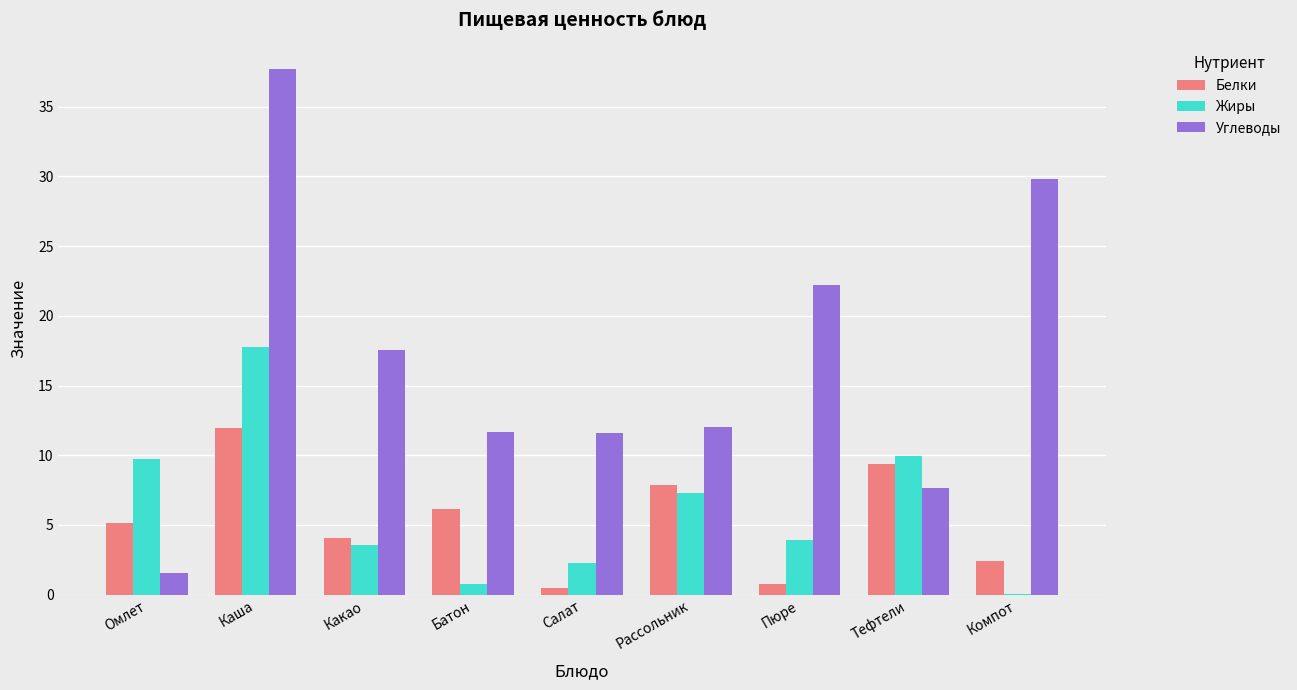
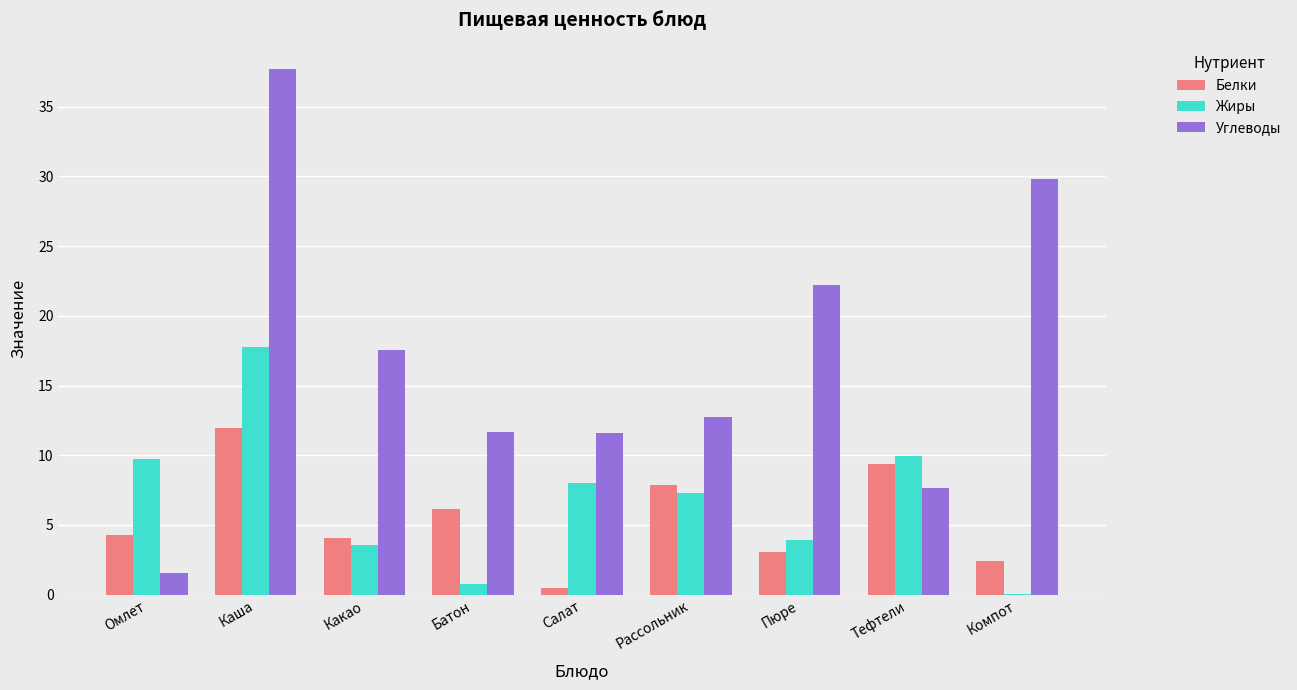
Белки, Омлет: 5.1 -> 4.3
Жиры, Салат: 2.3 -> 8.0
Углеводы, Рассольник: 12.0 -> 12.8
Белки, Пюре: 0.7 -> 3.1
